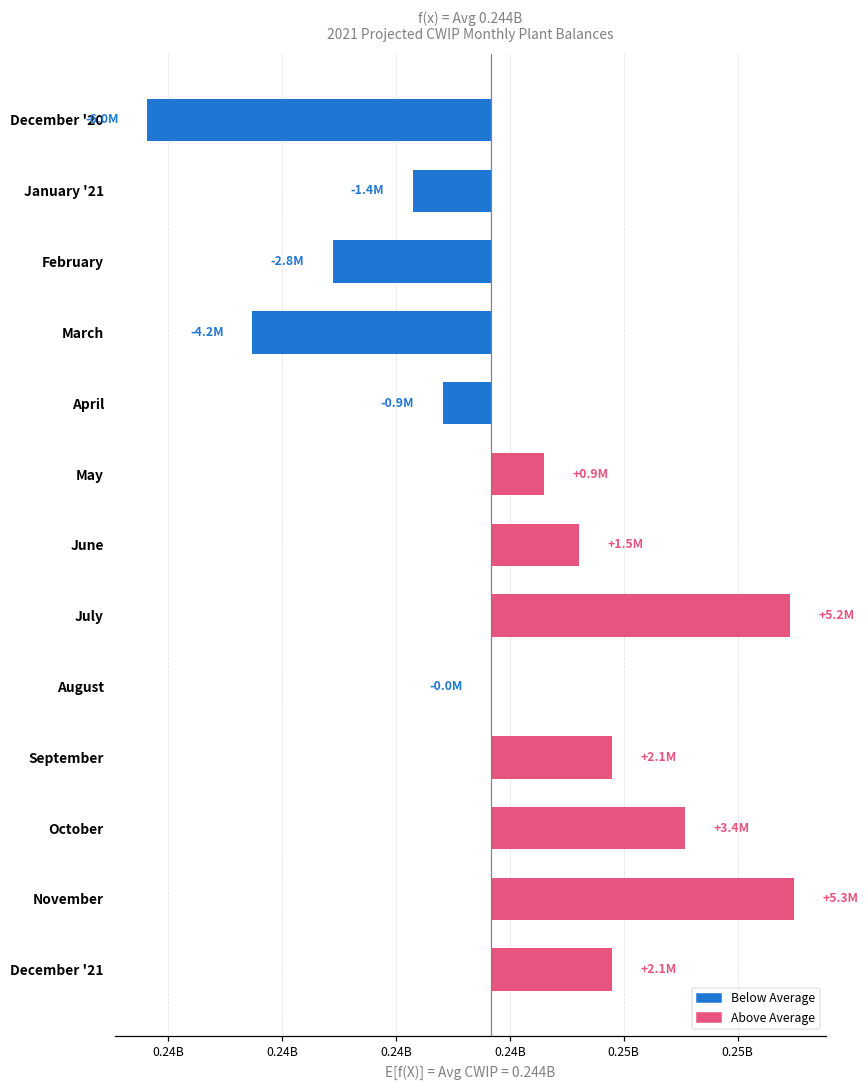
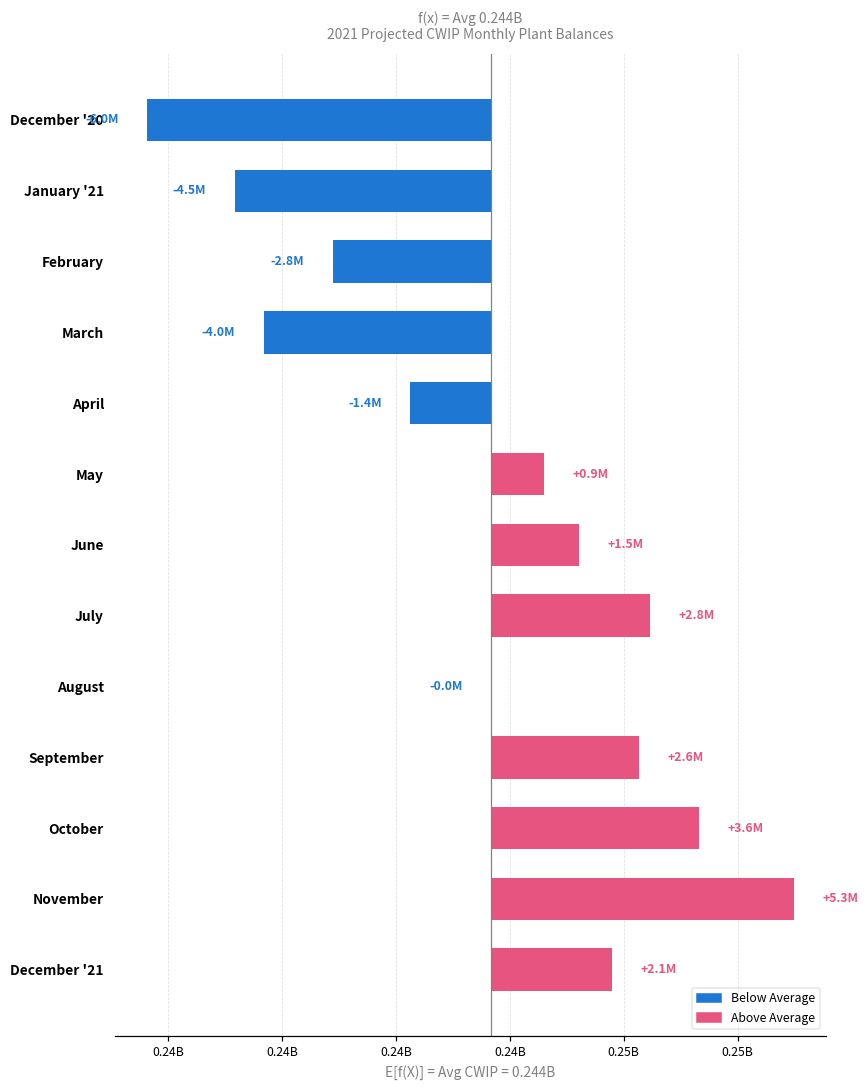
January '21: -1.4M -> -4.5M
March: -4.2M -> -4.0M
April: -0.9M -> -1.4M
July: +5.2M -> +2.8M
September: +2.1M -> +2.6M
October: +3.4M -> +3.6M
